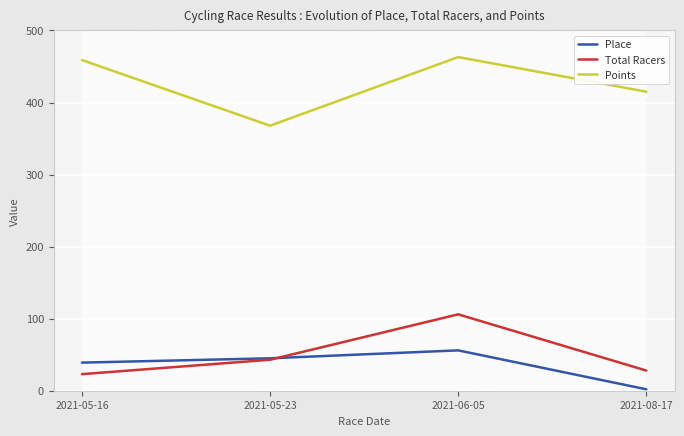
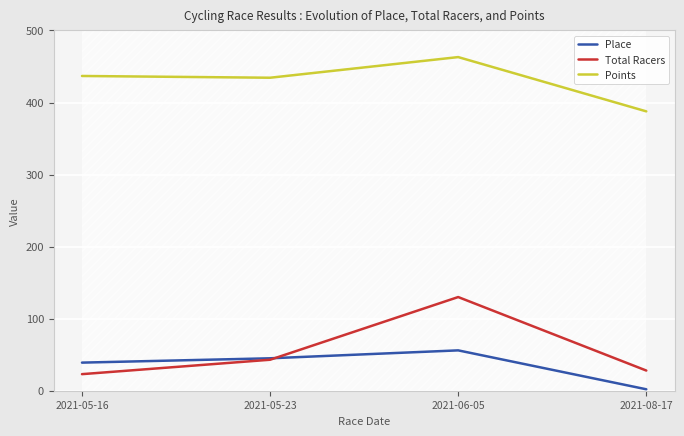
Points, 2021-05-16: 460 -> 440
Points, 2021-05-23: 370 -> 430
Total Racers, 2021-06-05: 110 -> 130
Points, 2021-08-17: 420 -> 390
